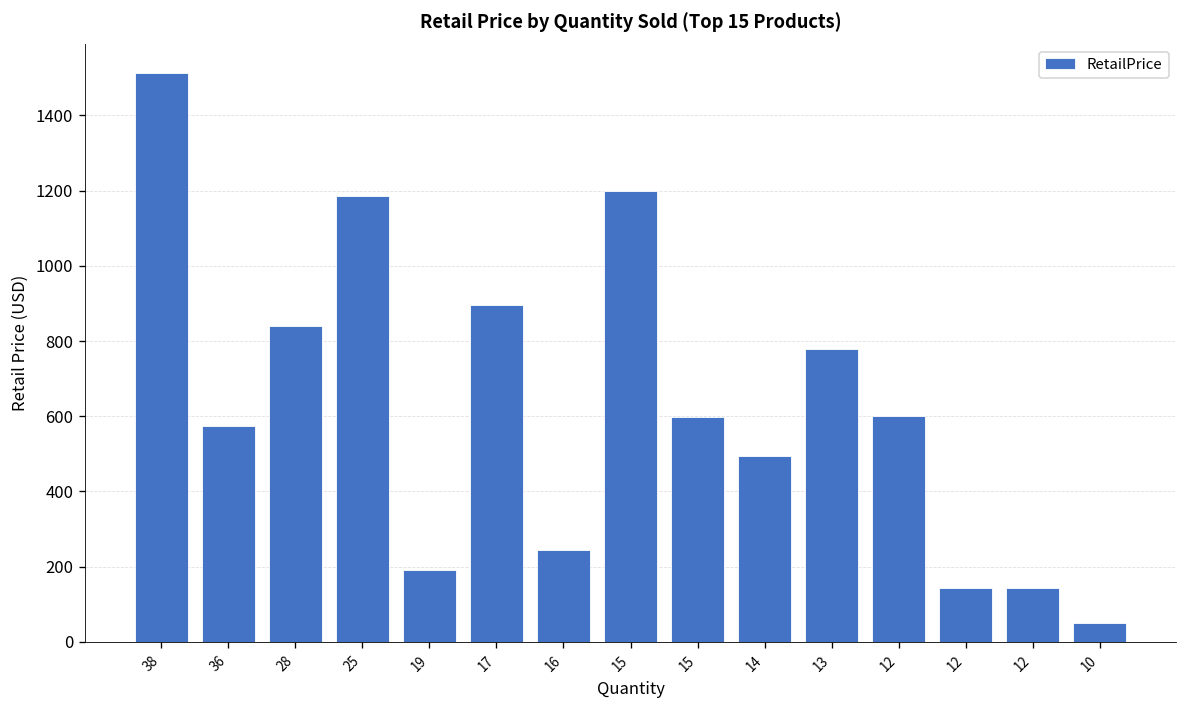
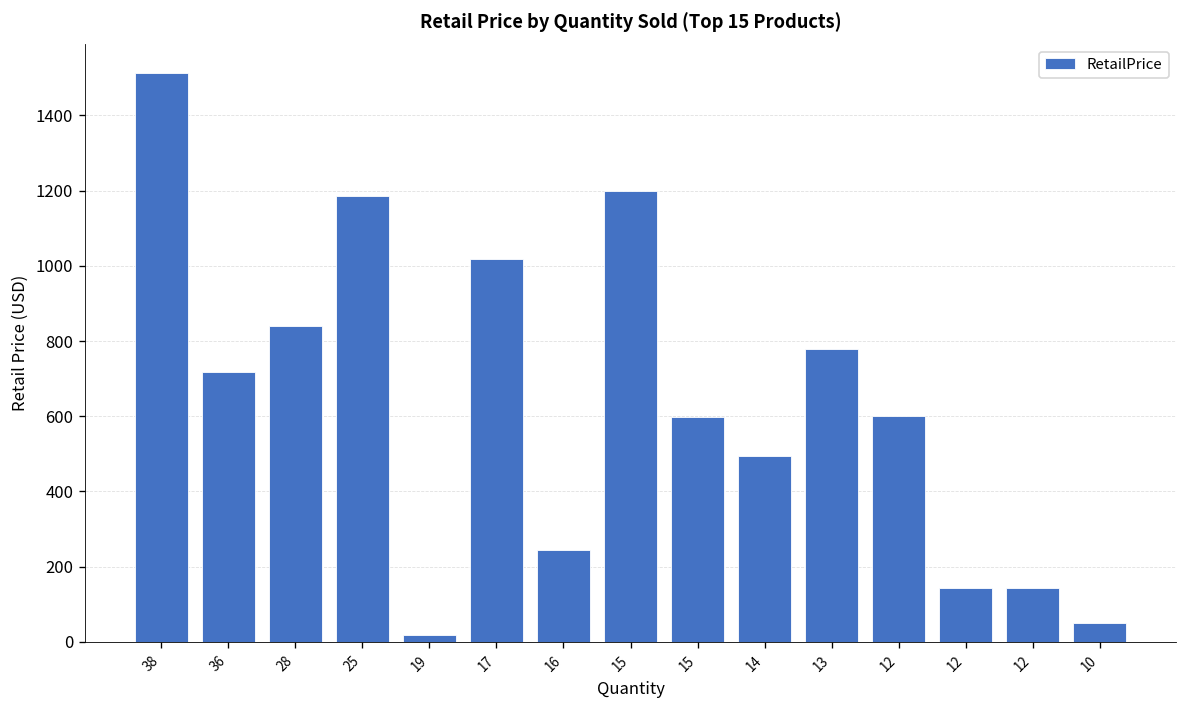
36: 580 -> 720
19: 190 -> 20
17: 900 -> 1020
